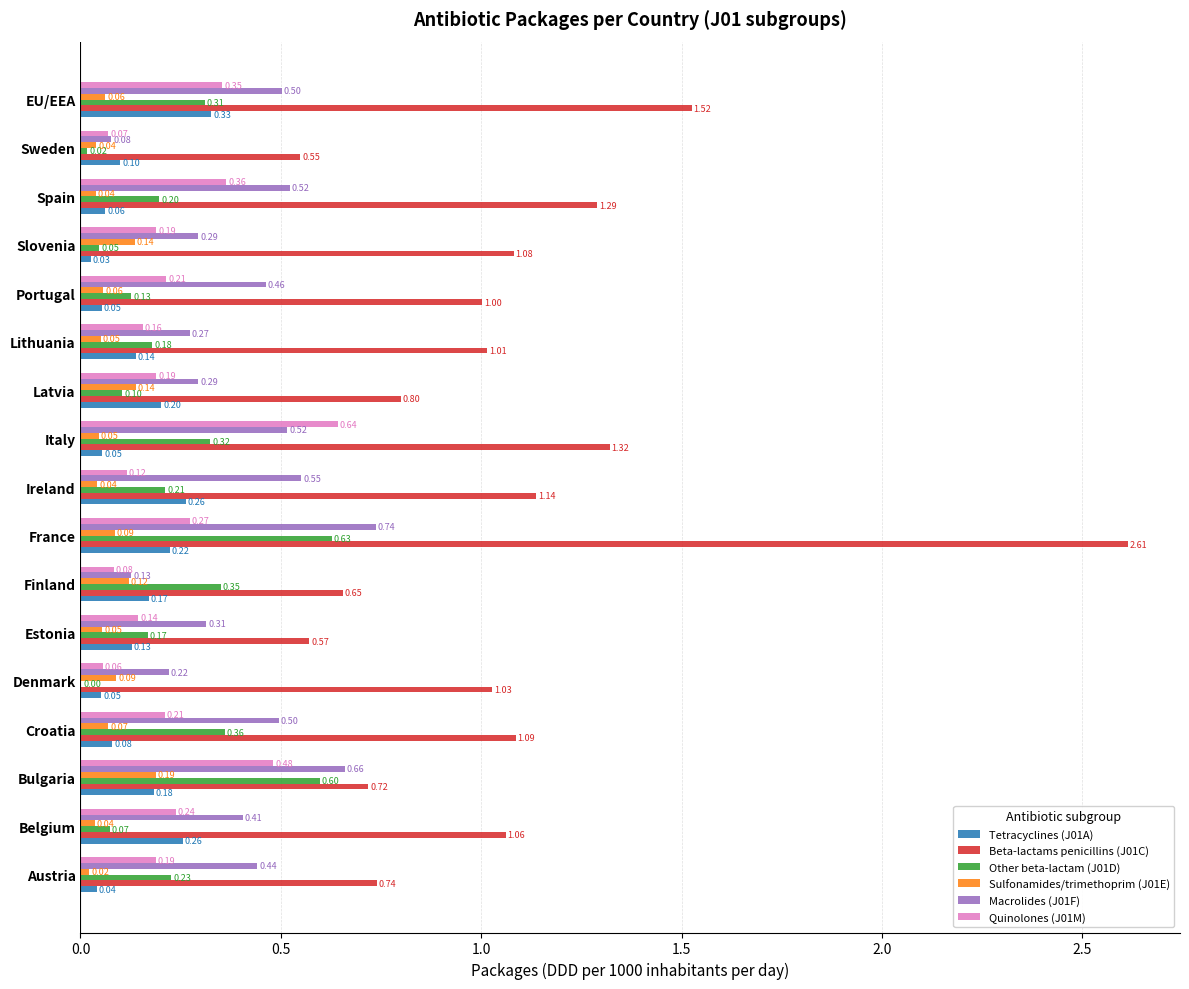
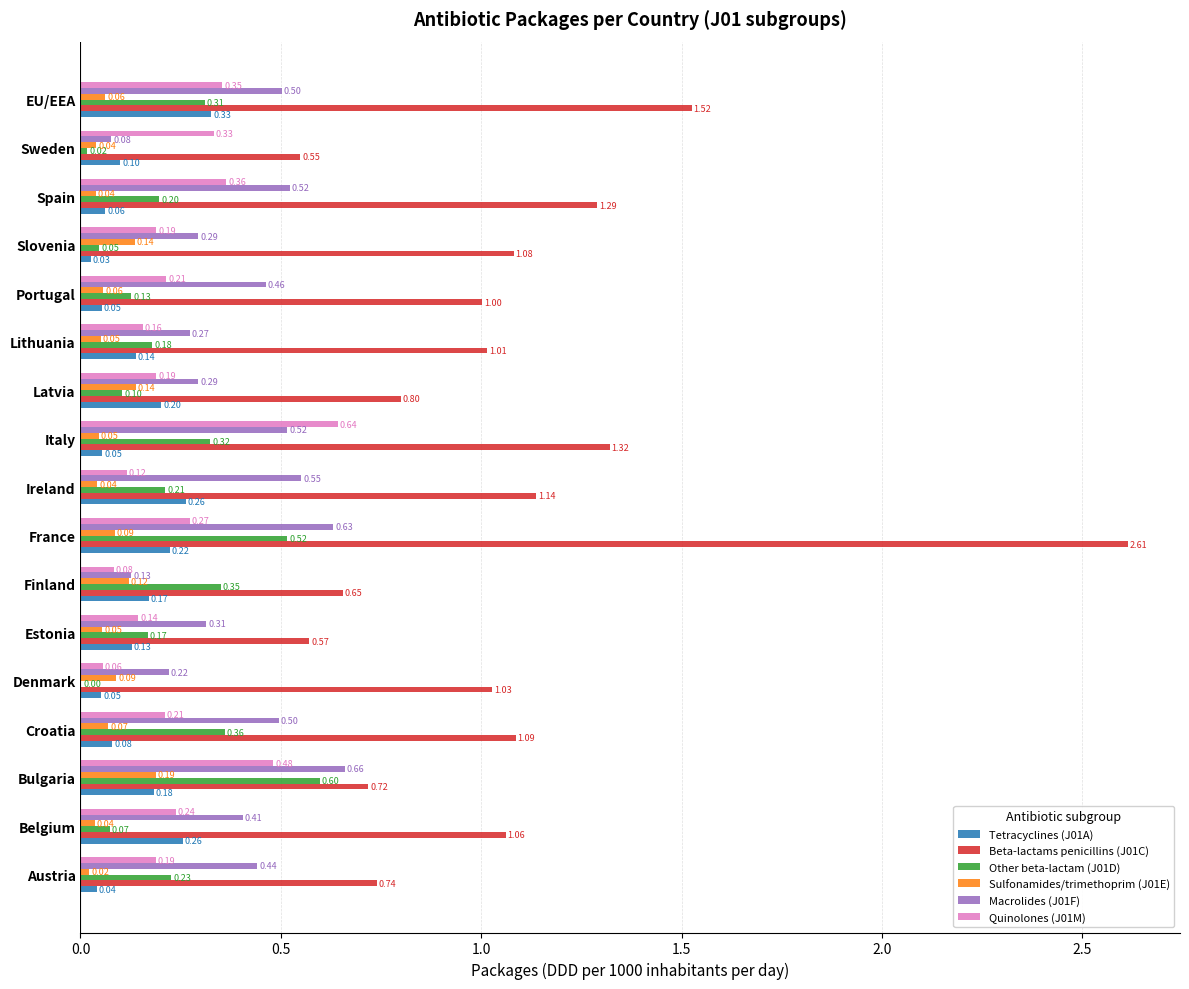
Quinolones (J01M), Sweden: 0.07 -> 0.33
Macrolides (J01F), France: 0.74 -> 0.63
Other beta-lactam (J01D), France: 0.63 -> 0.52
